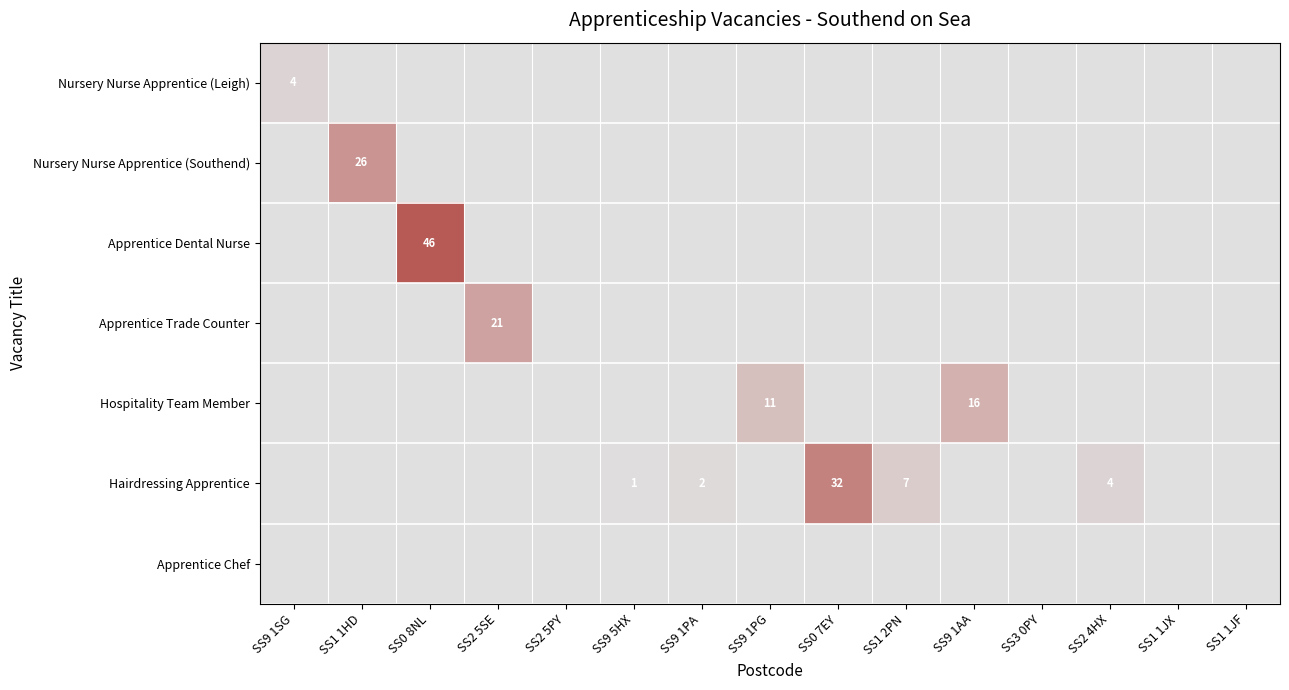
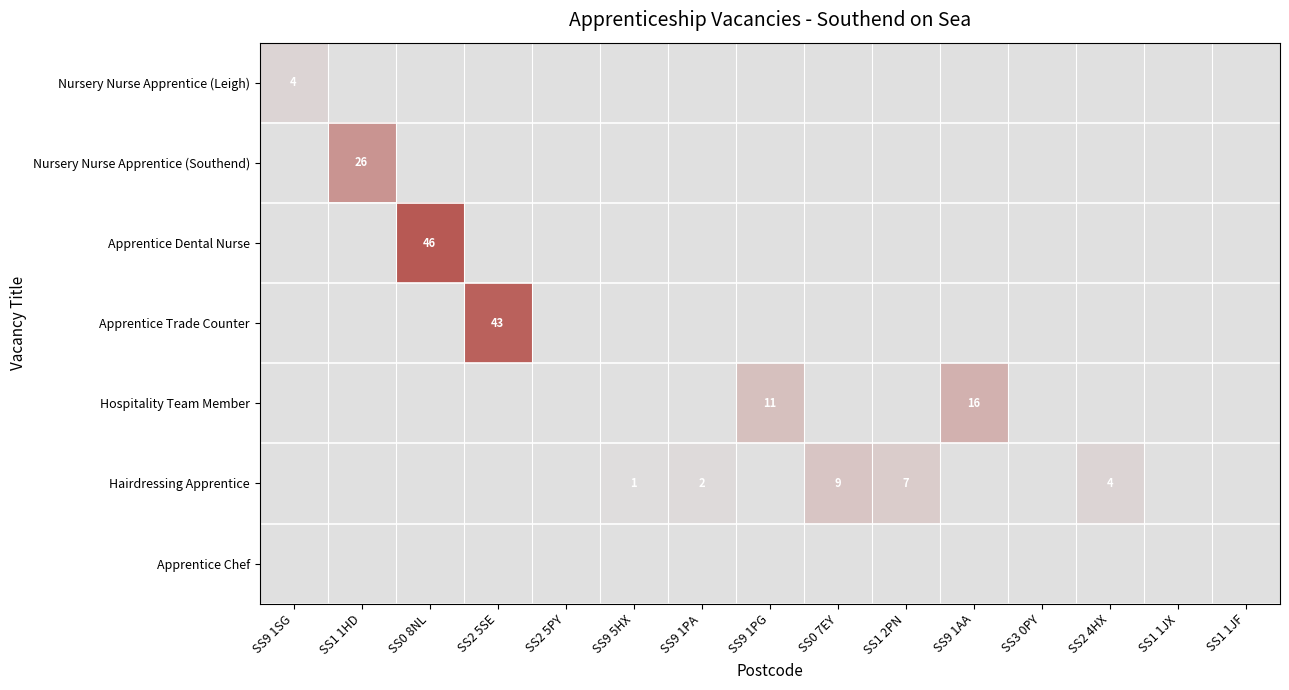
Apprentice Trade Counter, SS2 5SE: 21 -> 43
Hairdressing Apprentice, SS0 7EY: 32 -> 9
